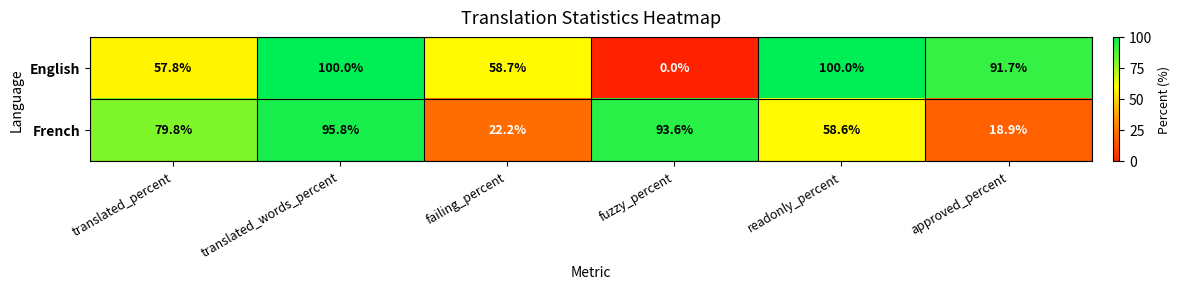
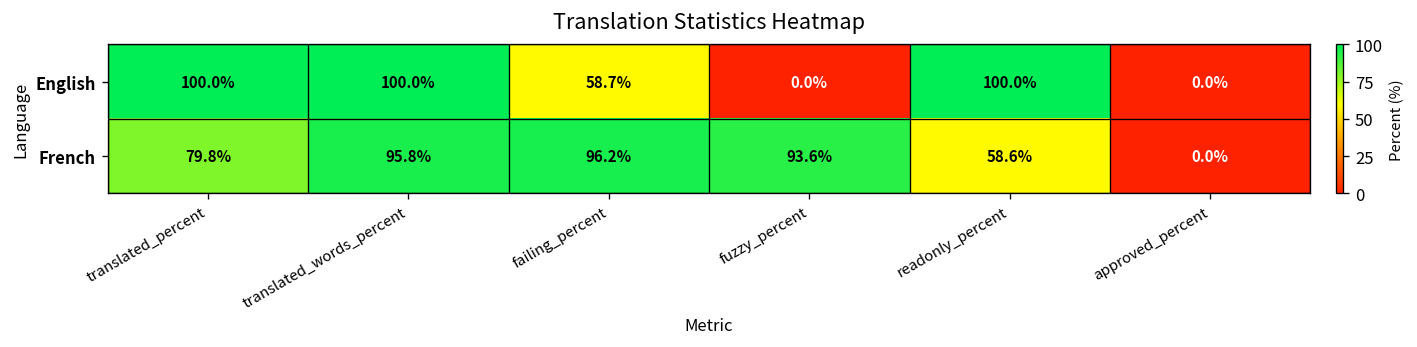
English, translated_percent: 57.8% -> 100.0%
English, approved_percent: 91.7% -> 0.0%
French, failing_percent: 22.2% -> 96.2%
French, approved_percent: 18.9% -> 0.0%
